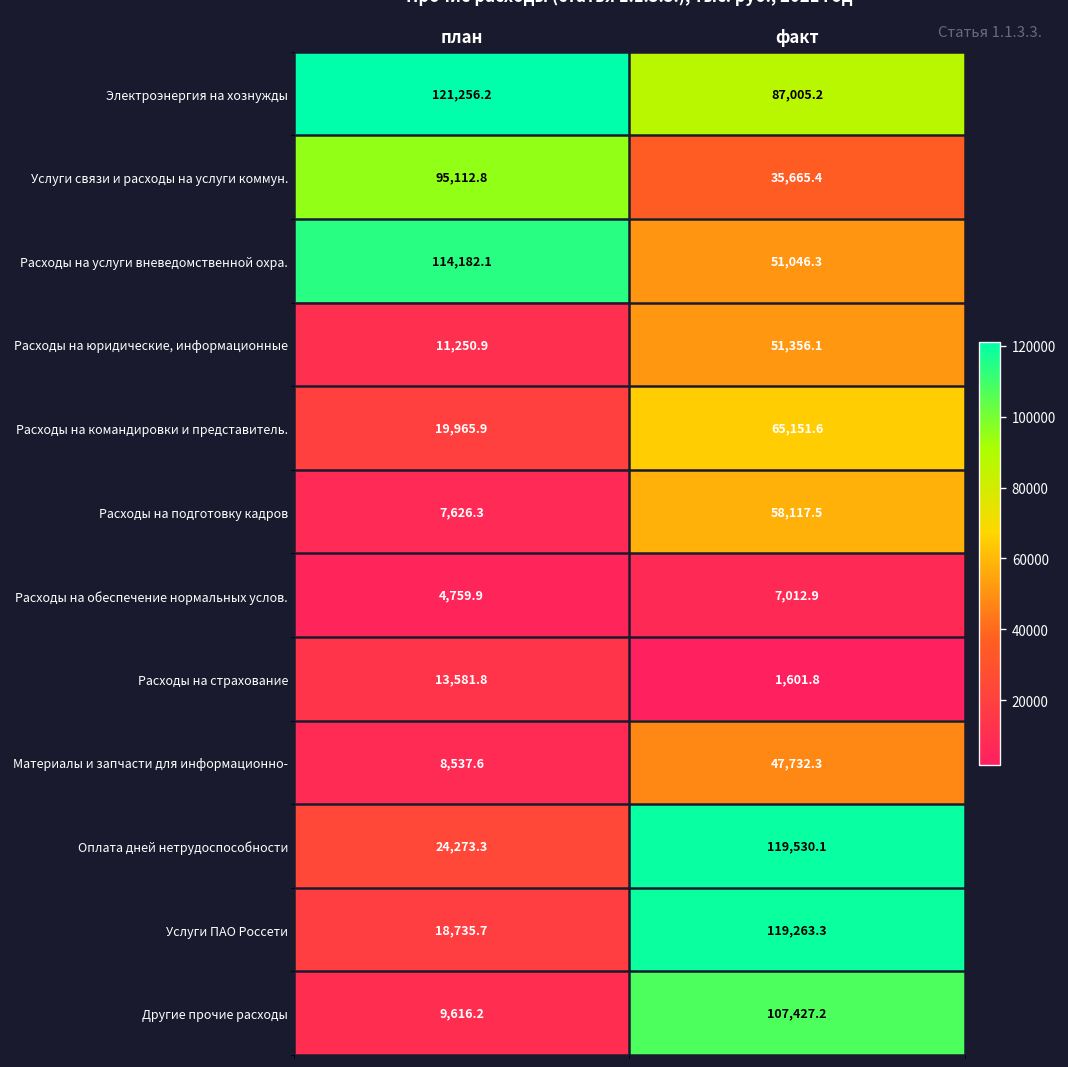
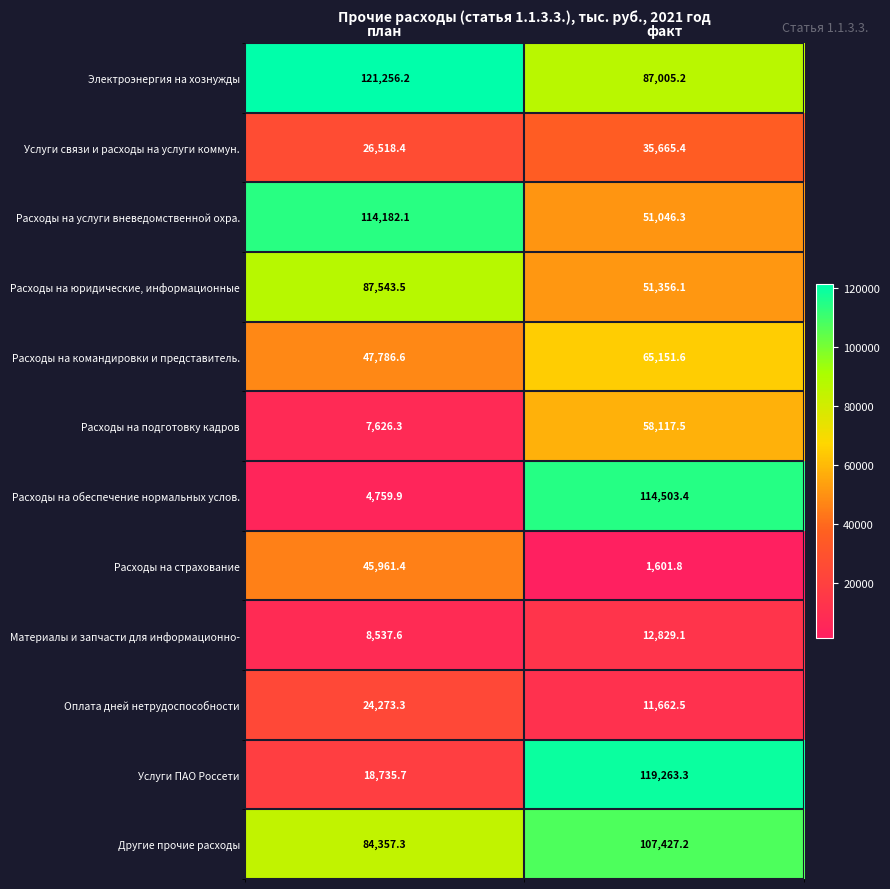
Услуги связи и расходы на услуги коммун., план: 95,112.8 -> 26,518.4
Расходы на юридические, информационные, план: 11,250.9 -> 87,543.5
Расходы на командировки и представитель., план: 19,965.9 -> 47,786.6
Расходы на обеспечение нормальных услов., факт: 7,012.9 -> 114,503.4
Расходы на страхование, план: 13,581.8 -> 45,961.4
Материалы и запчасти для информационно-, факт: 47,732.3 -> 12,829.1
Оплата дней нетрудоспособности, факт: 119,530.1 -> 11,662.5
Другие прочие расходы, план: 9,616.2 -> 84,357.3
